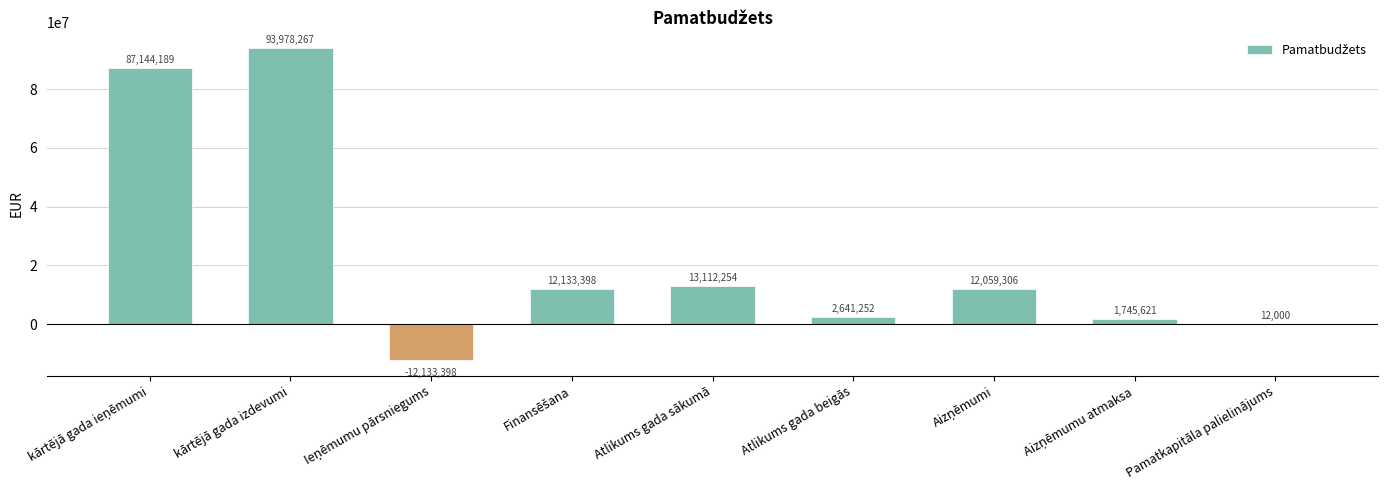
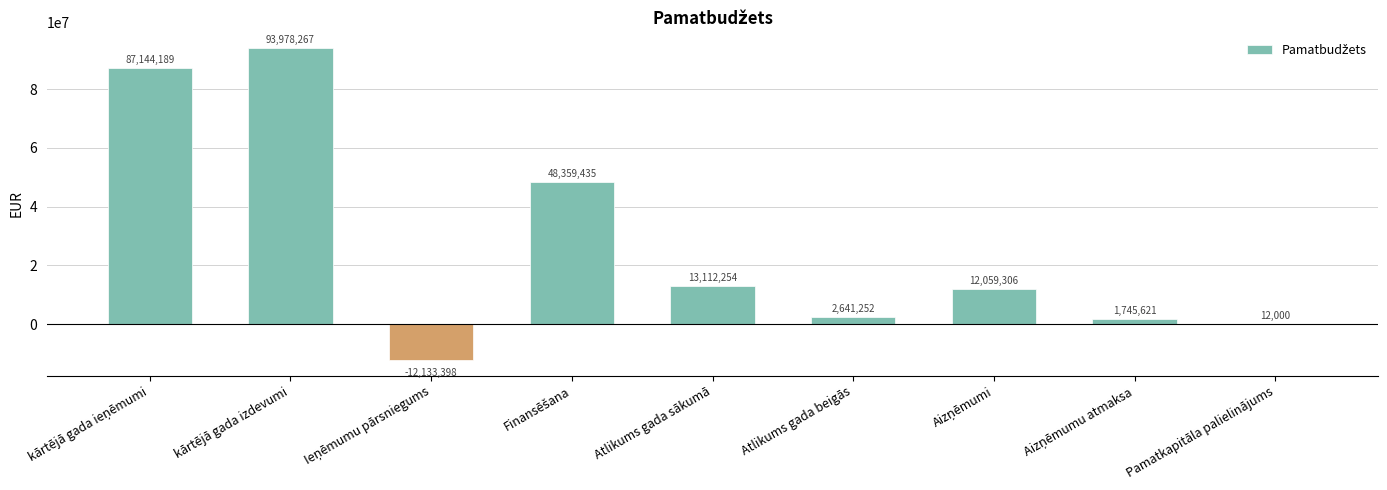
Finansēšana: 12,133,398 -> 48,359,435
